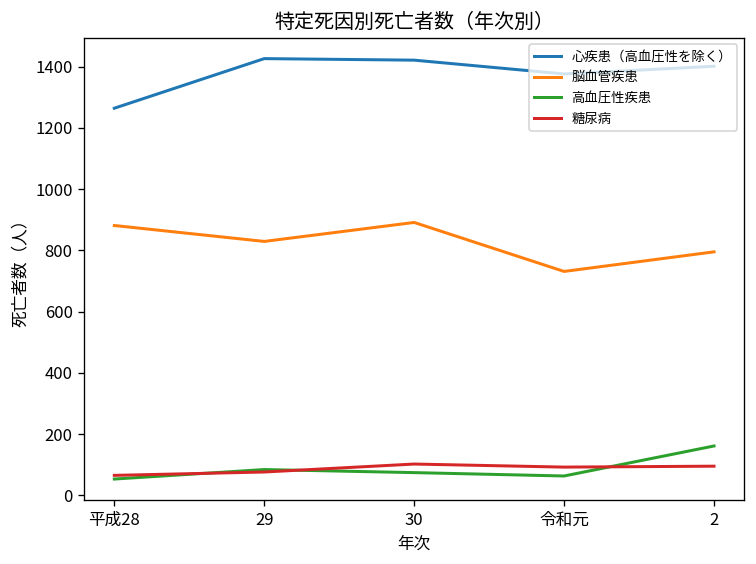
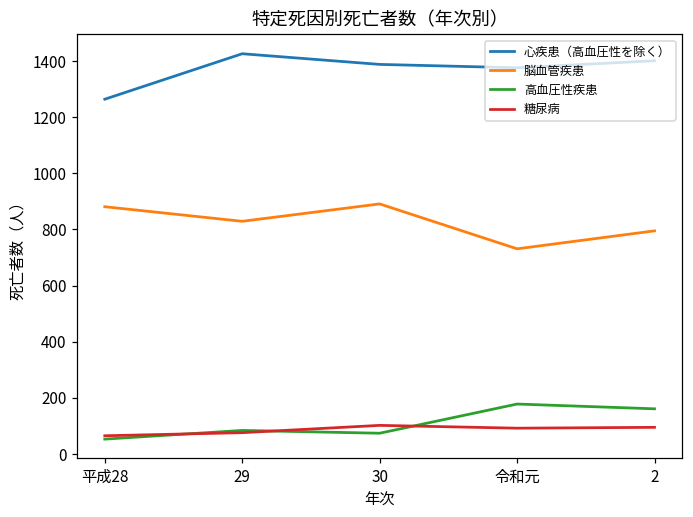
心疾患（高血圧性を除く）, 30: 1420 -> 1390
高血圧性疾患, 令和元: 60 -> 180
